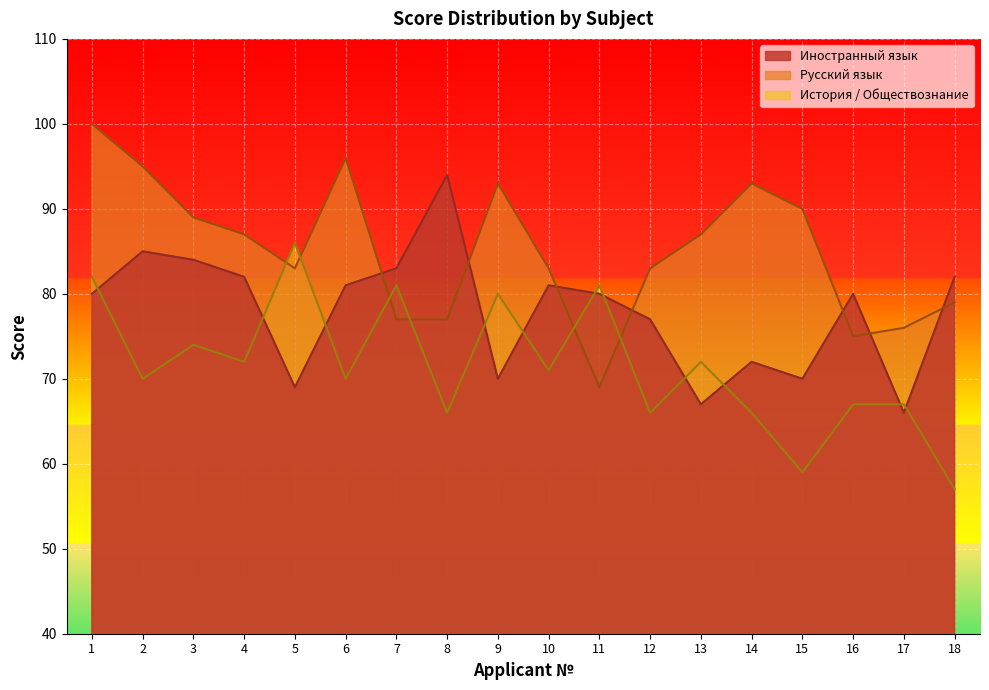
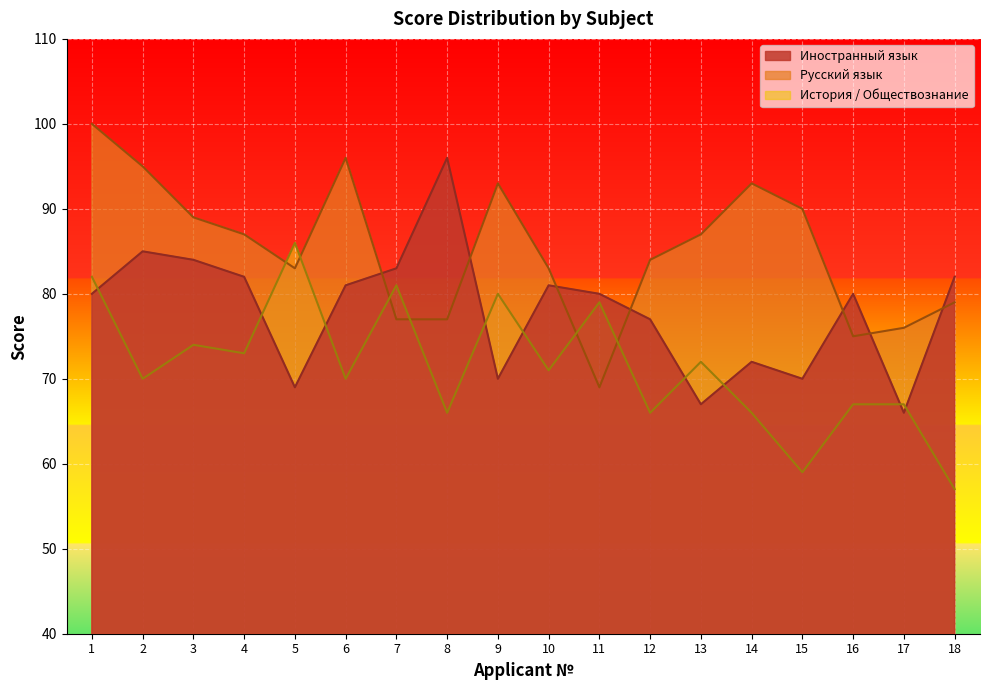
История / Обществознание, 4: 72 -> 73
Иностранный язык, 8: 94 -> 96
История / Обществознание, 11: 81 -> 79
Русский язык, 12: 83 -> 84
